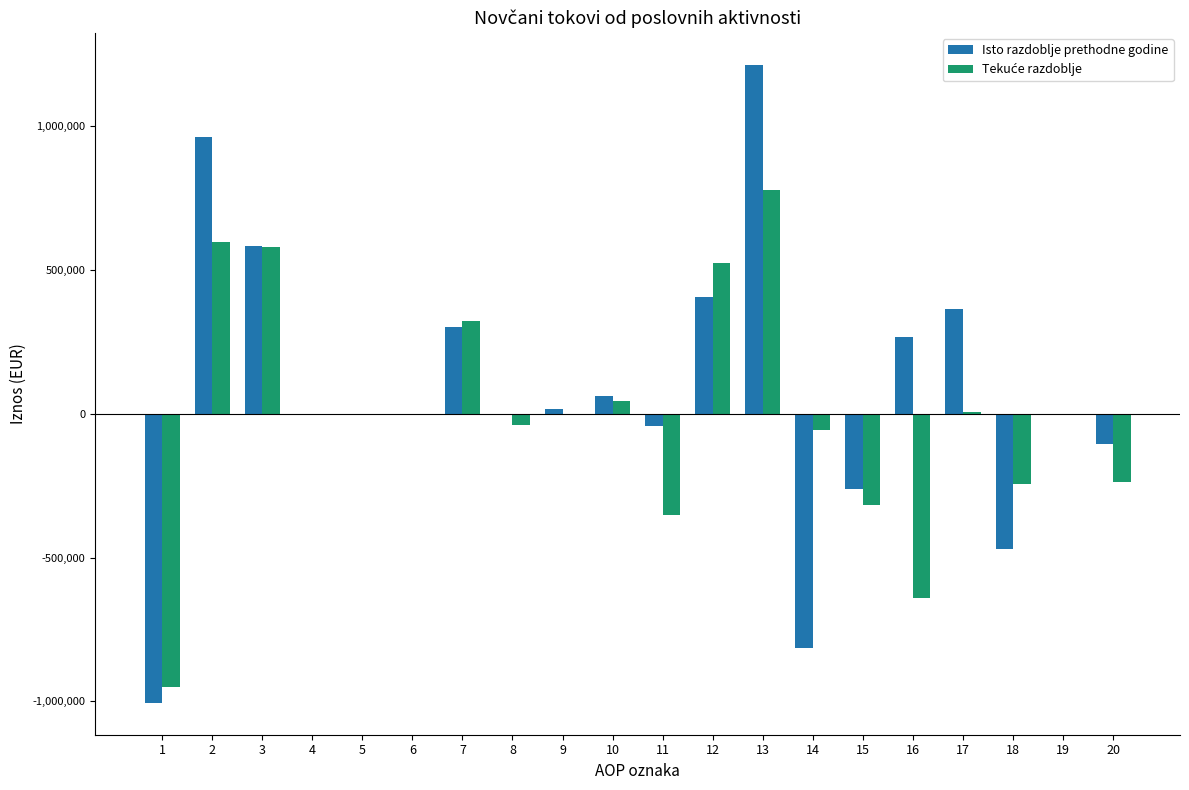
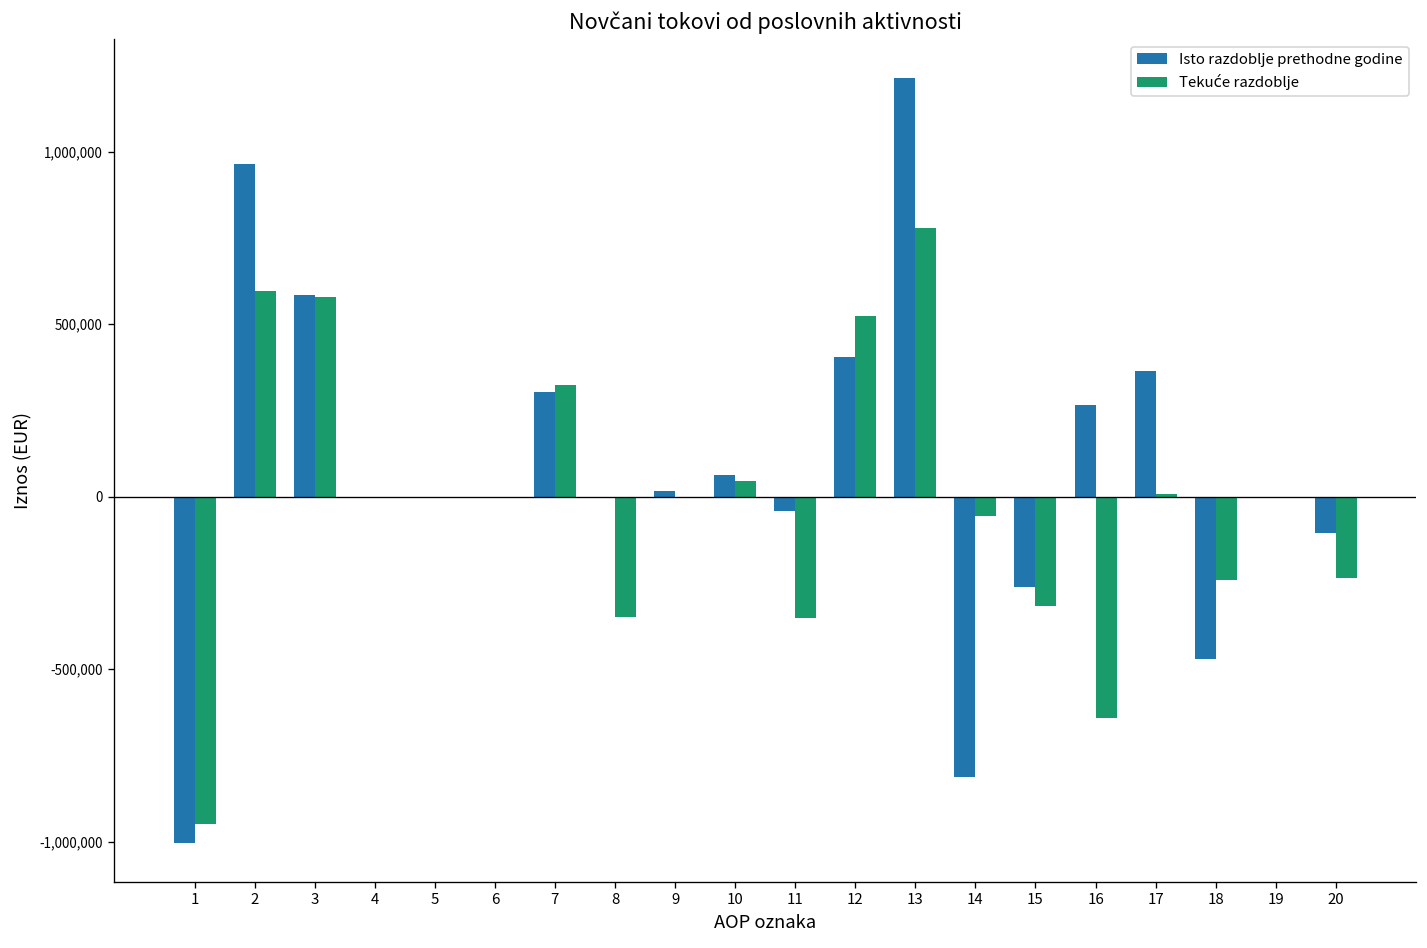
Tekuće razdoblje, 8: -40,000 -> -350,000
